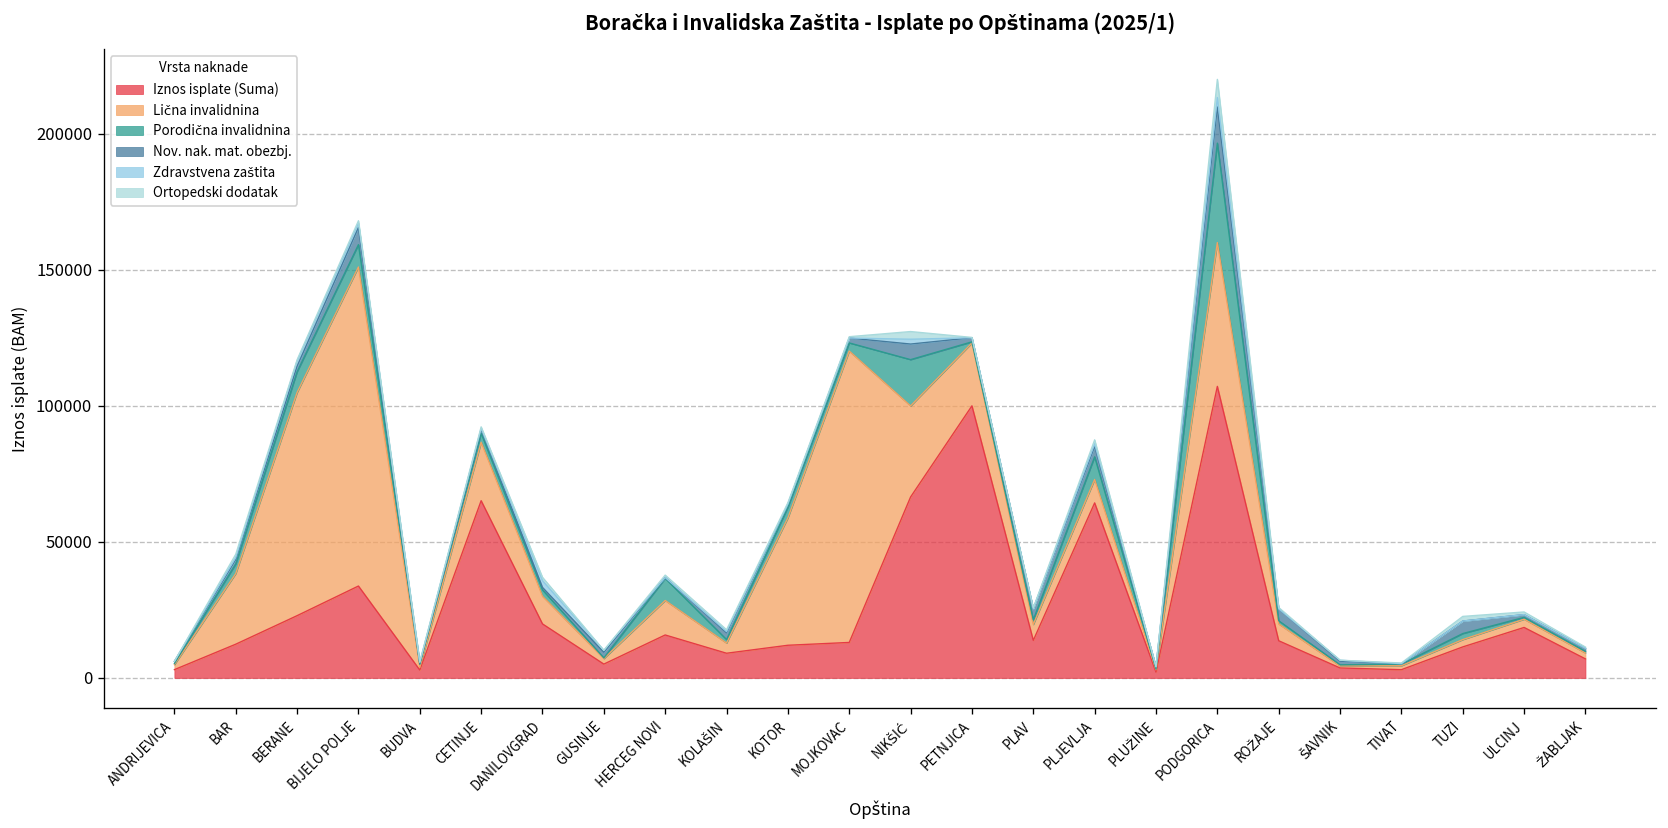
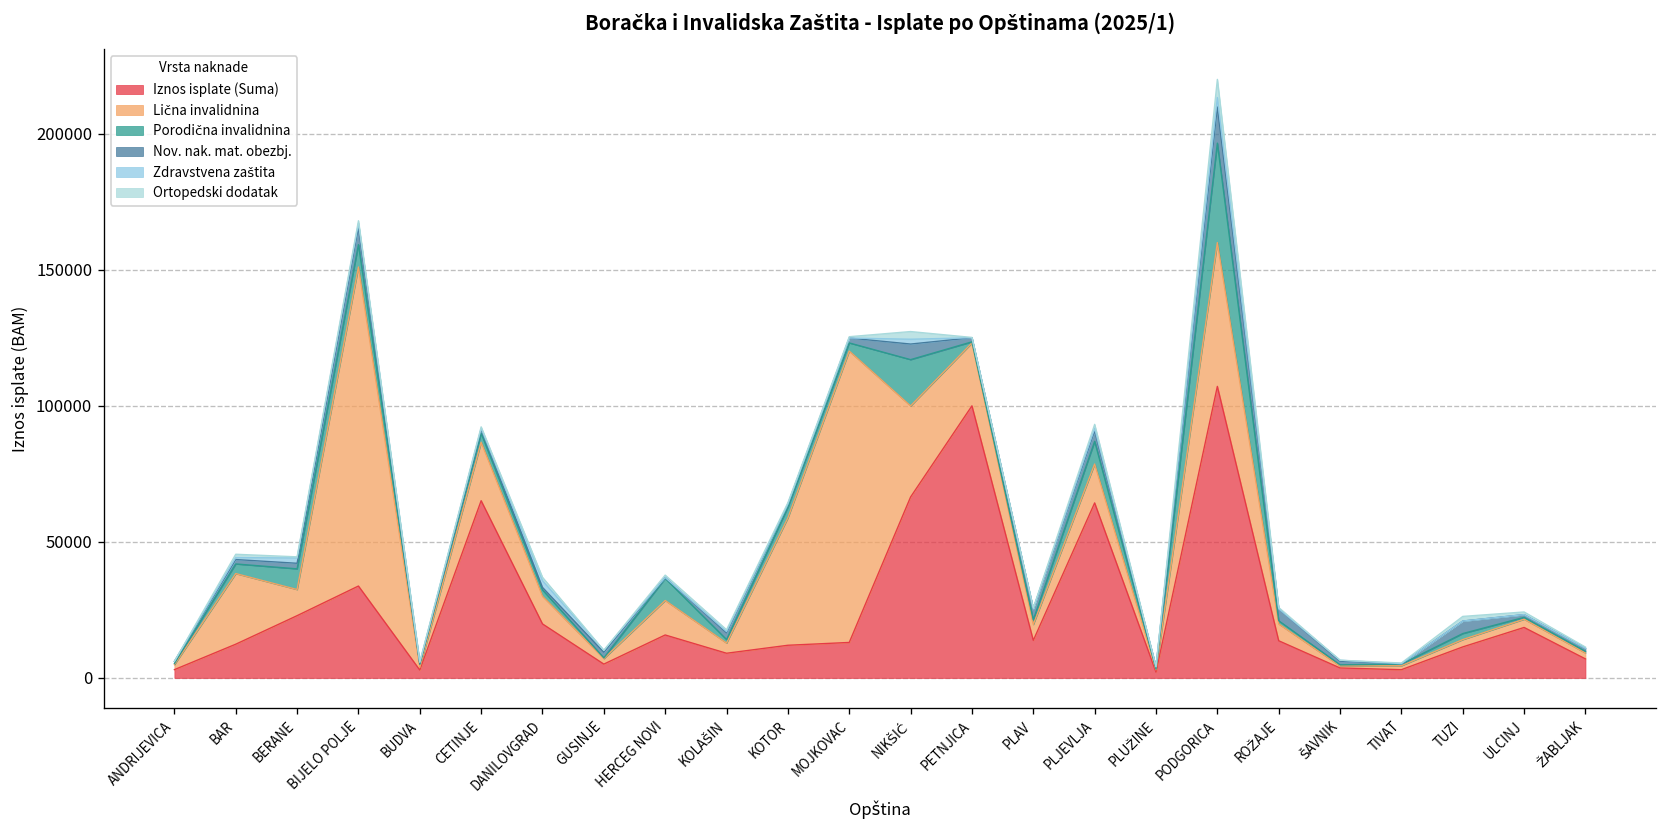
Lična invalidnina, BERANE: 82000 -> 10000
Lična invalidnina, PLJEVLJA: 9000 -> 14000
